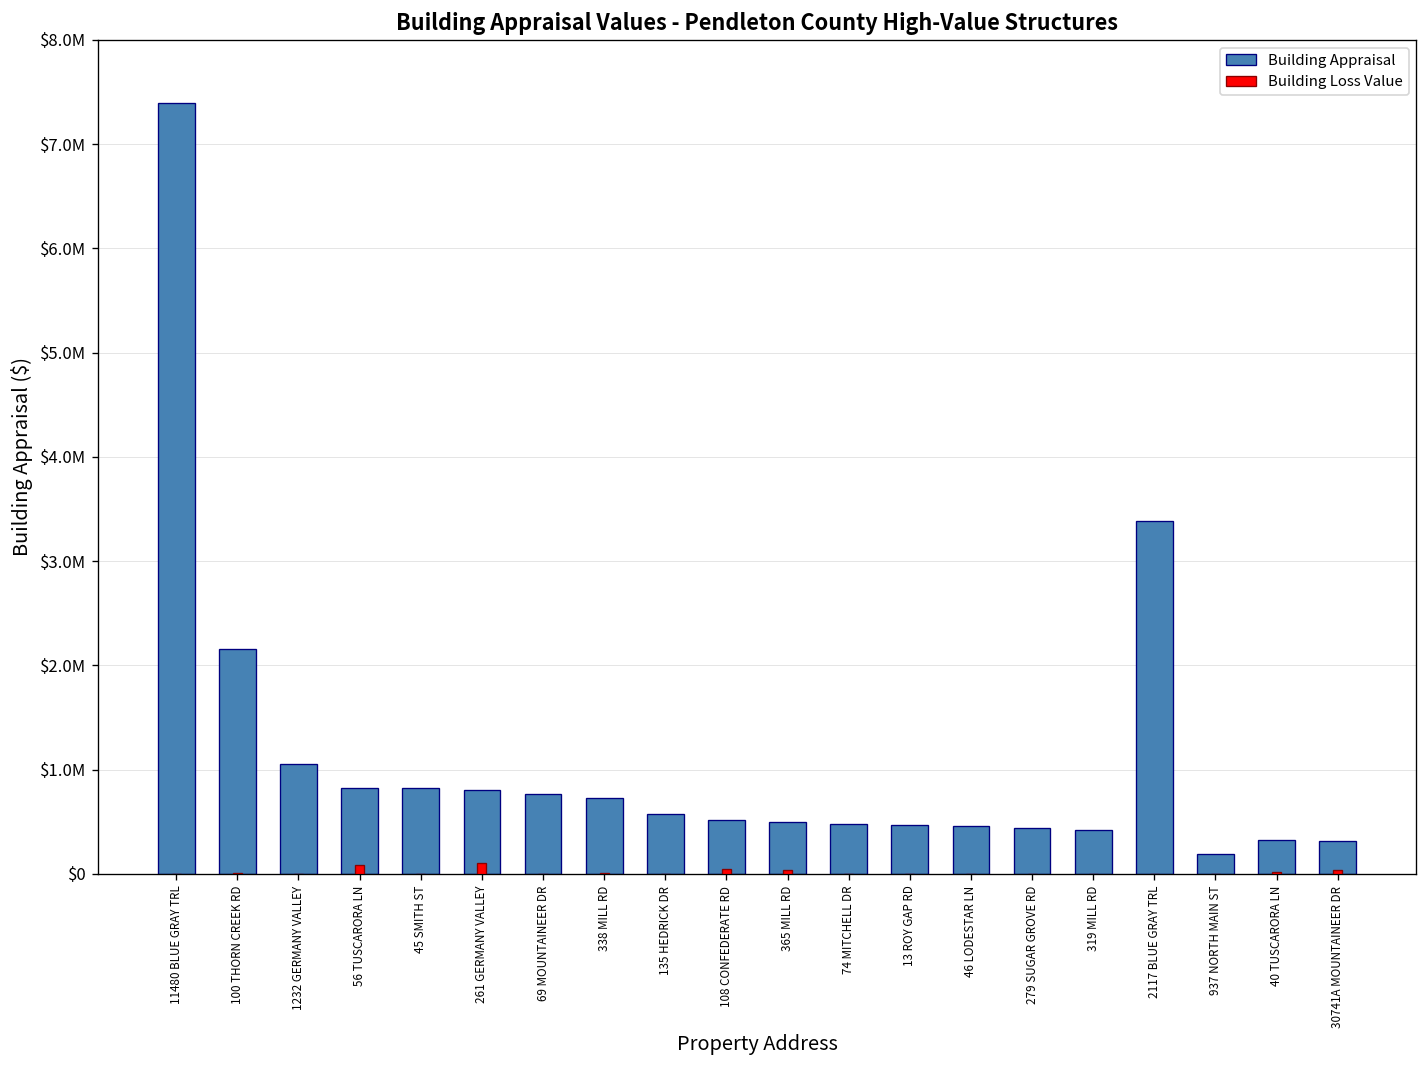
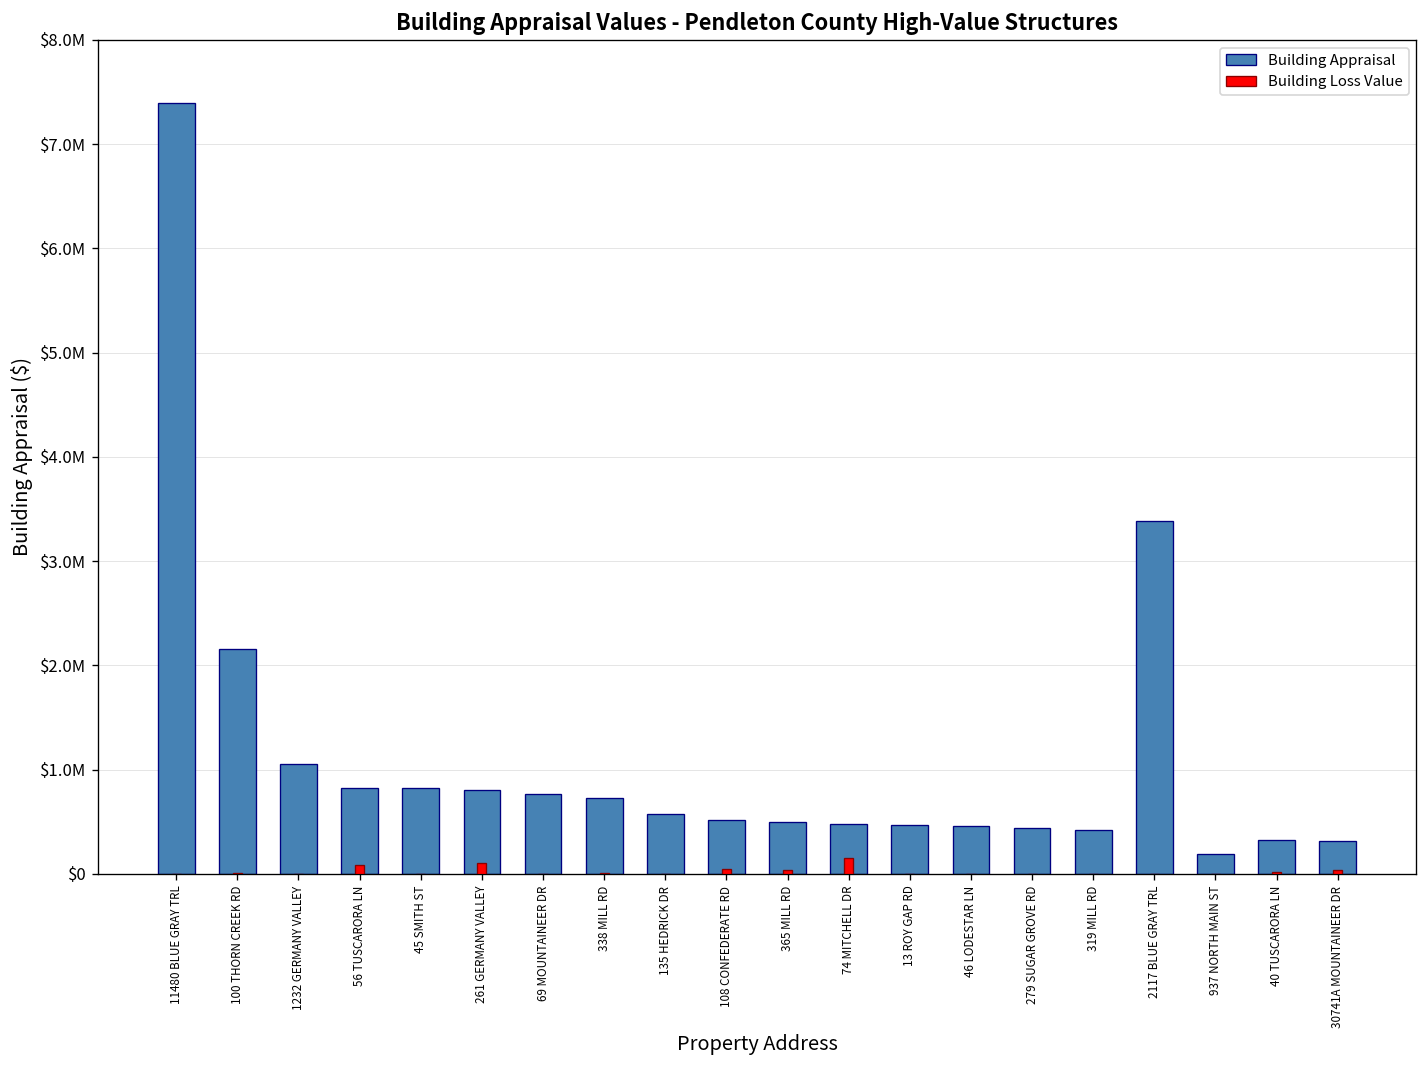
Building Loss Value, 74 MITCHELL DR: $0 -> $200000
